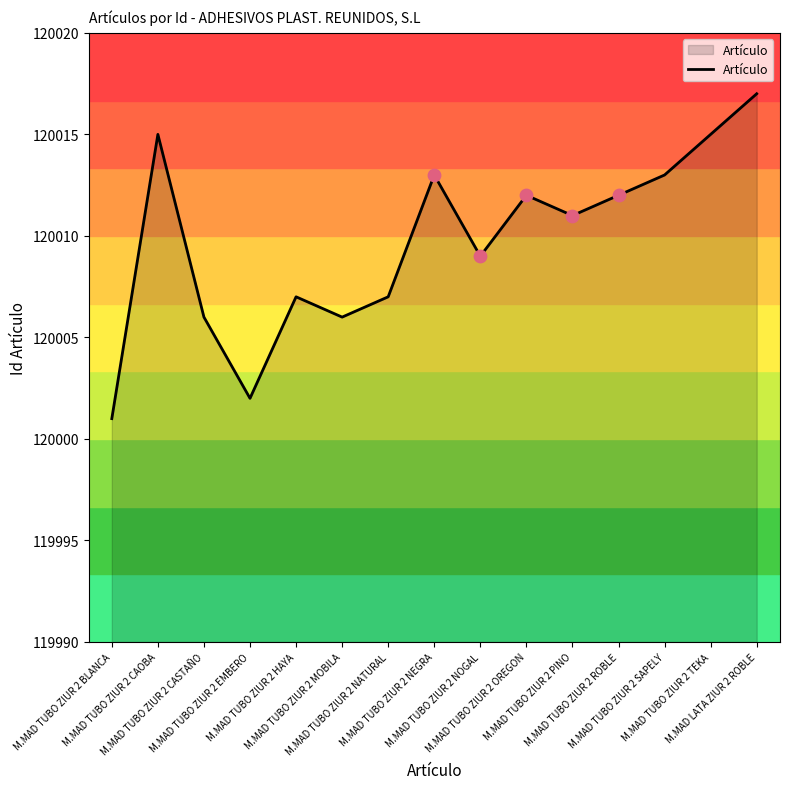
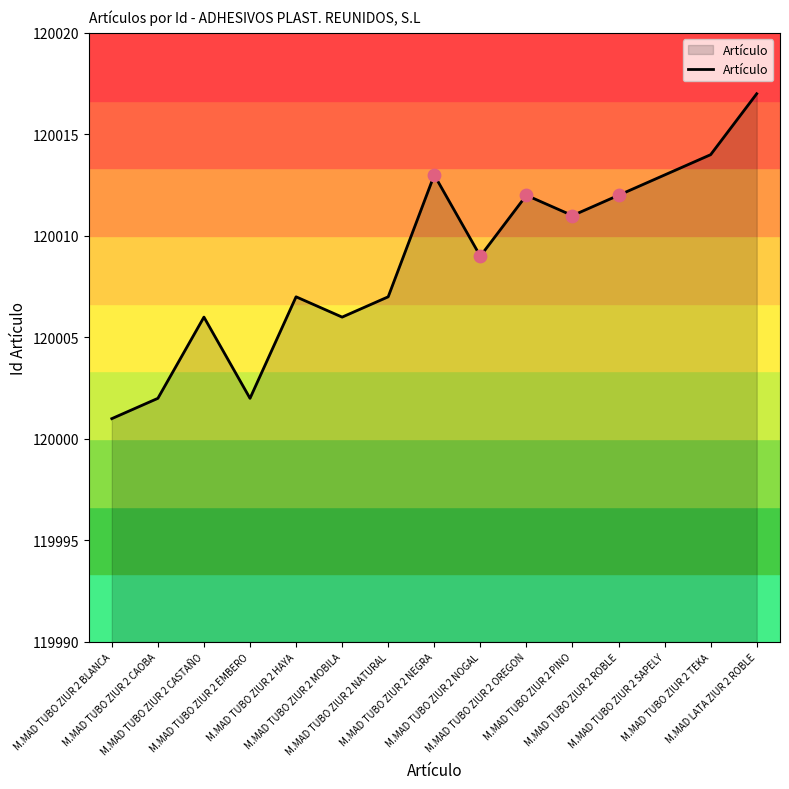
Artículo, M.MAD TUBO ZIUR 2 CAOBA: 120015 -> 120002
Artículo, M.MAD TUBO ZIUR 2 TEKA: 120015 -> 120014
